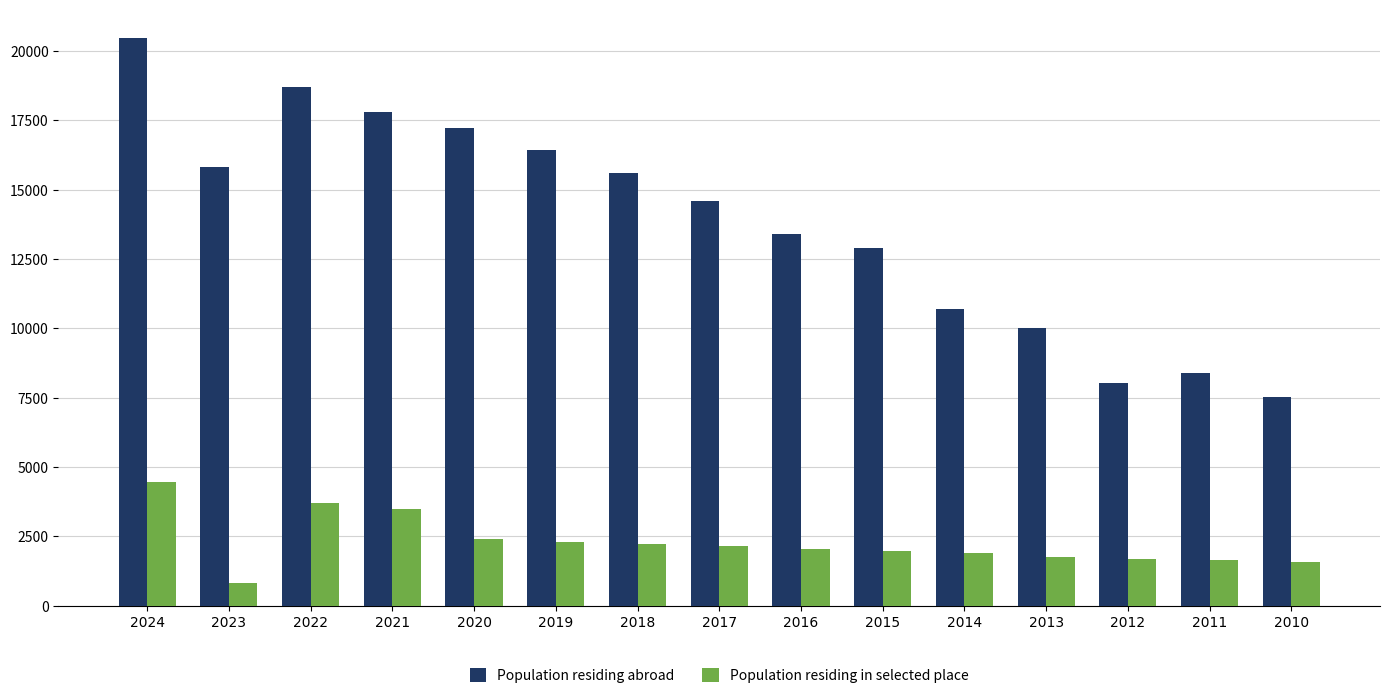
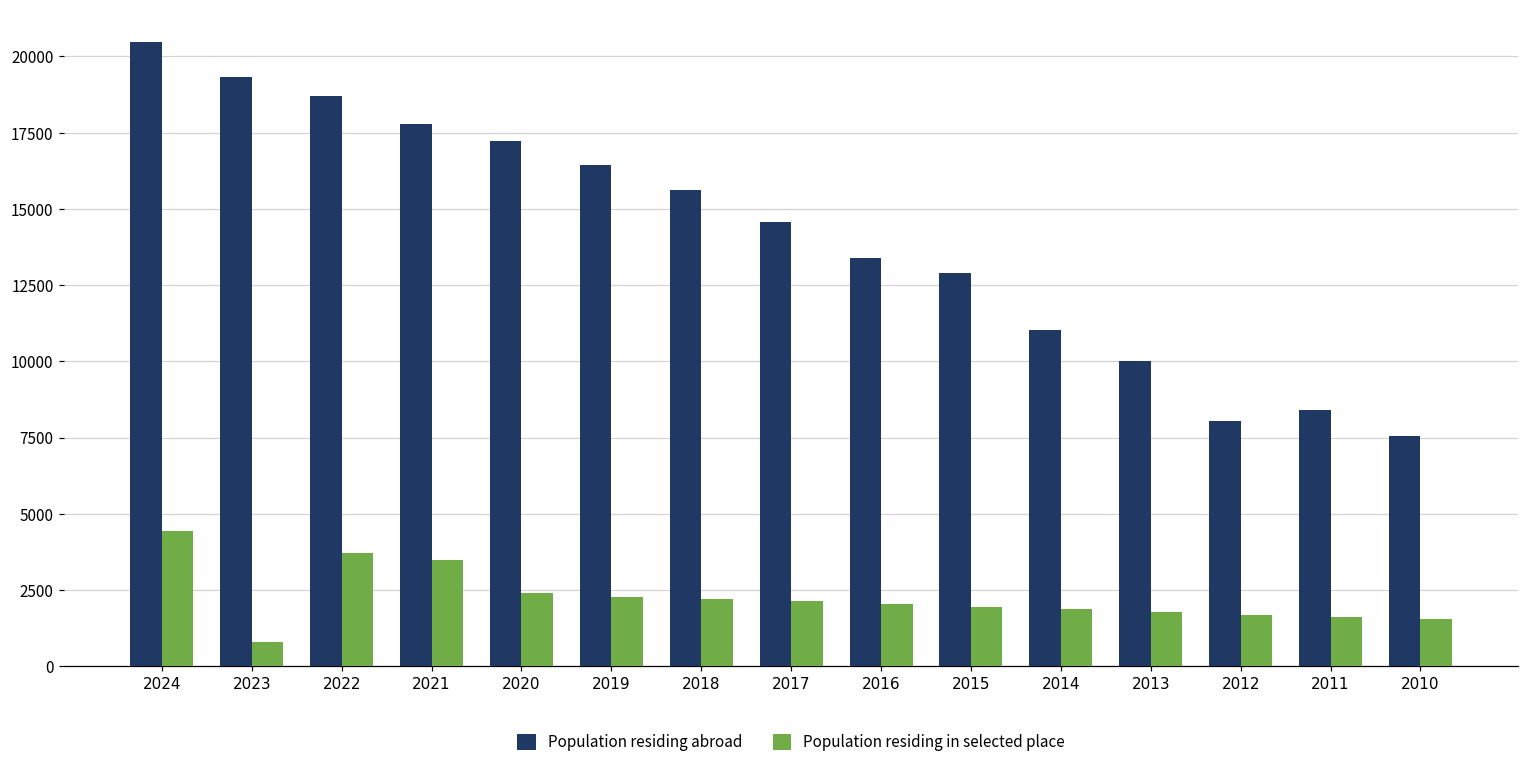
Population residing abroad, 2023: 15800 -> 19300
Population residing abroad, 2014: 10700 -> 11000
